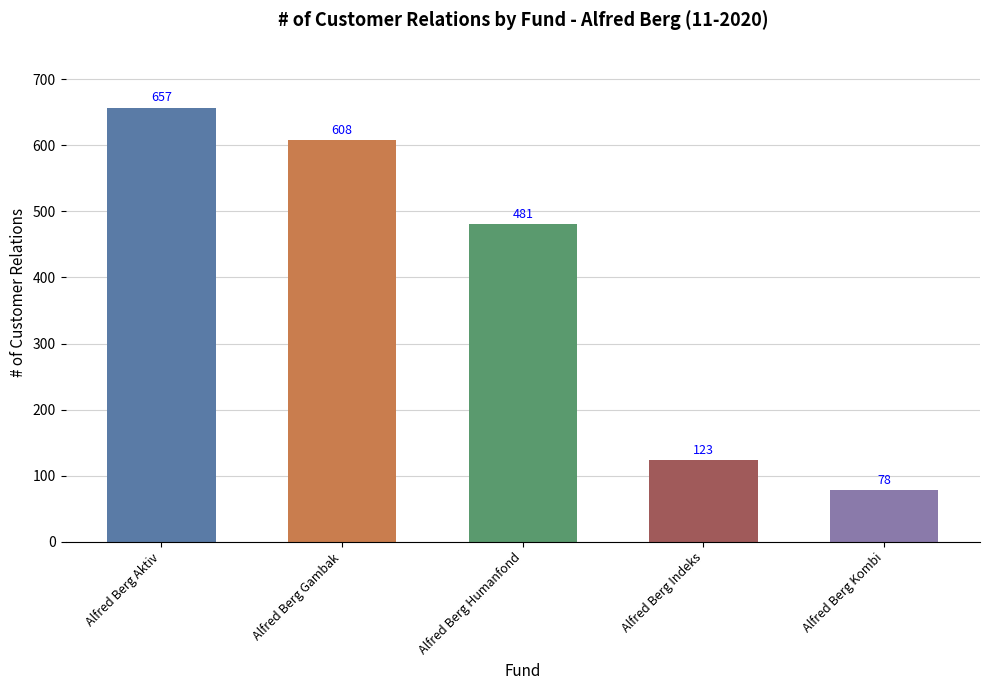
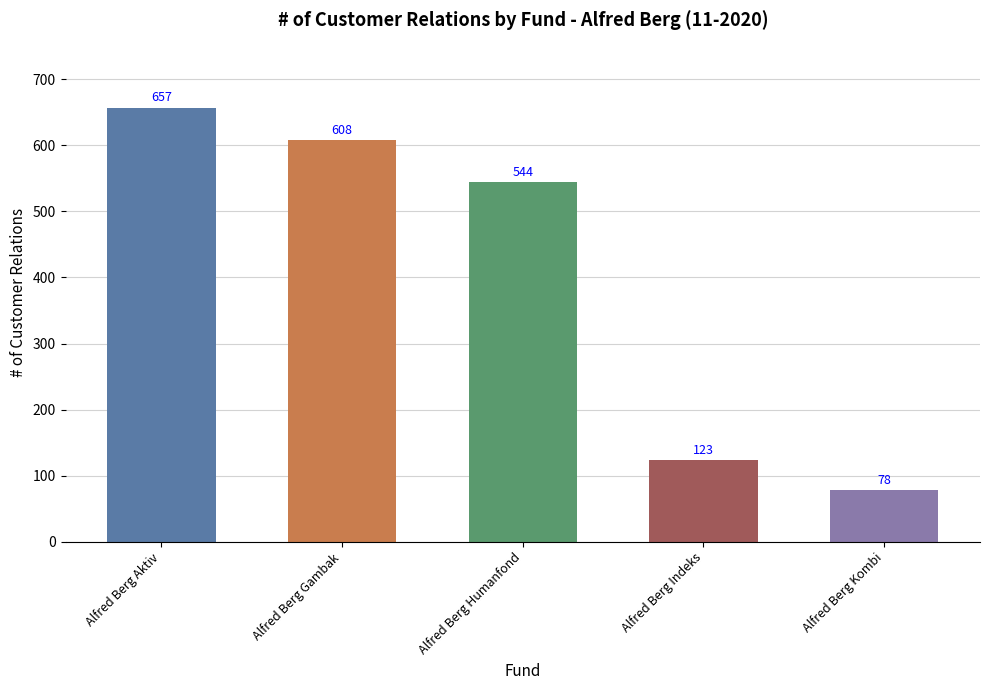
Alfred Berg Humanfond: 481 -> 544
